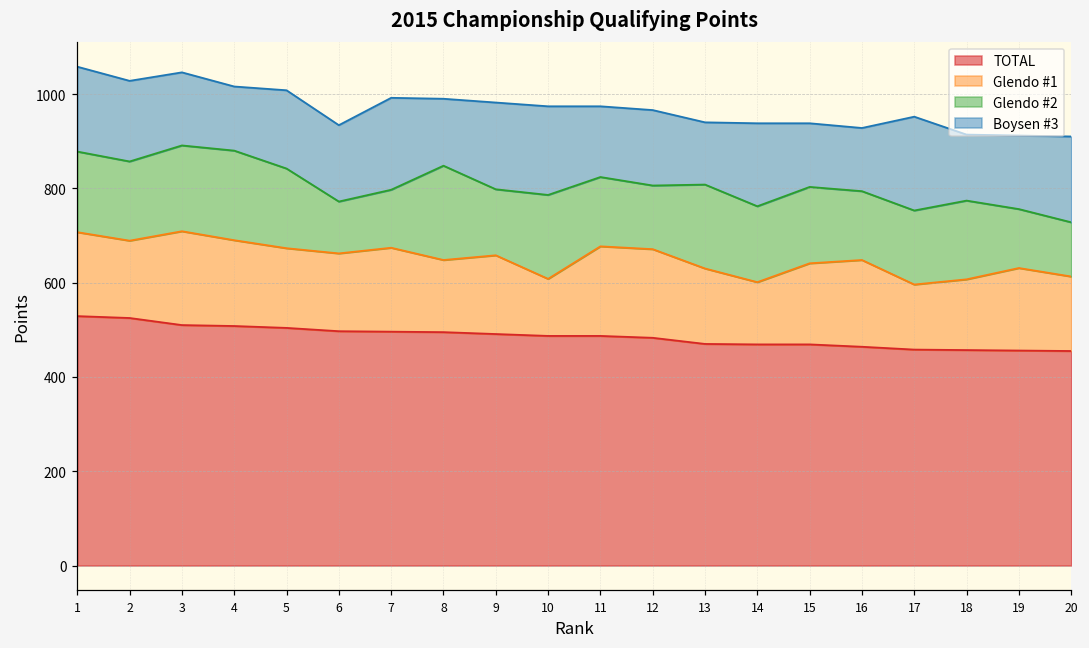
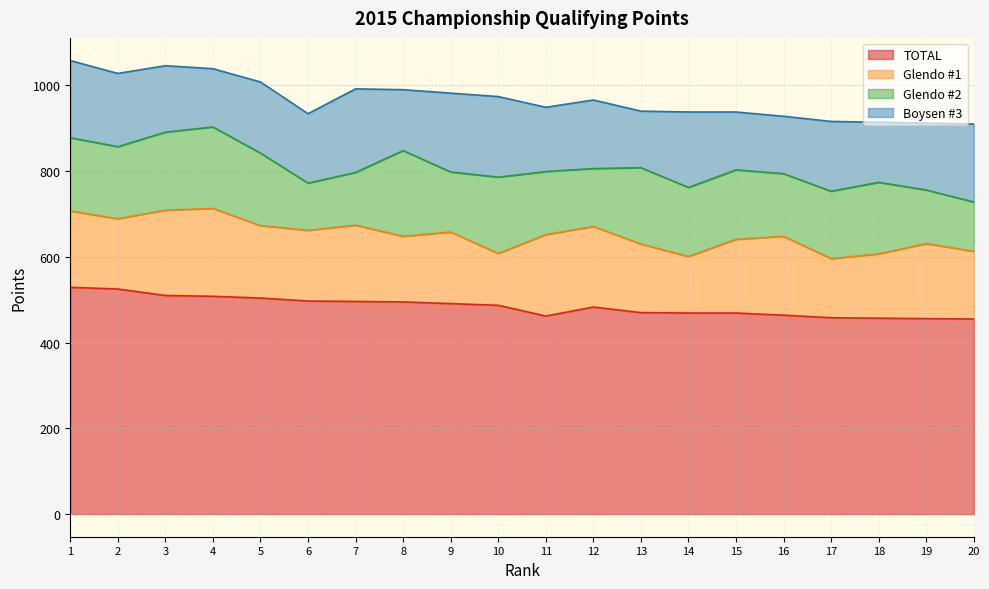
Glendo #1, 4: 180 -> 210
TOTAL, 11: 490 -> 460
Boysen #3, 17: 200 -> 160
